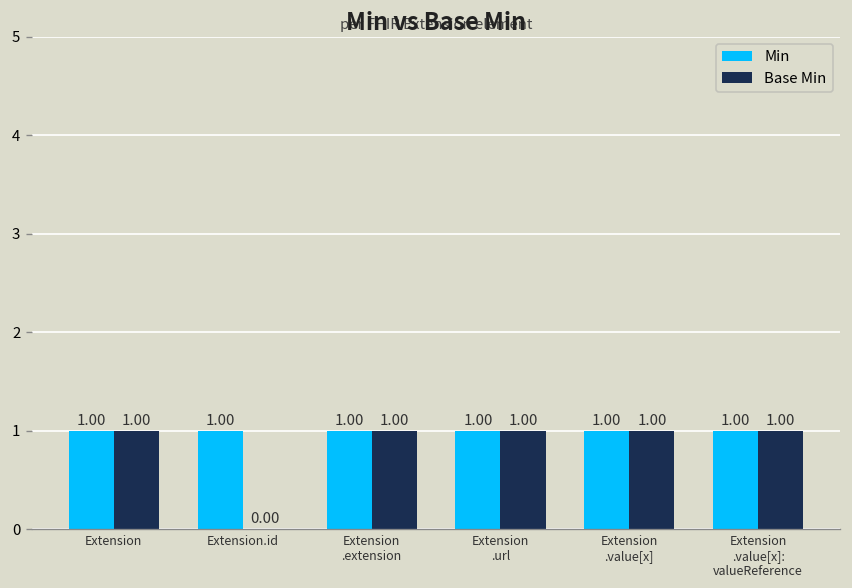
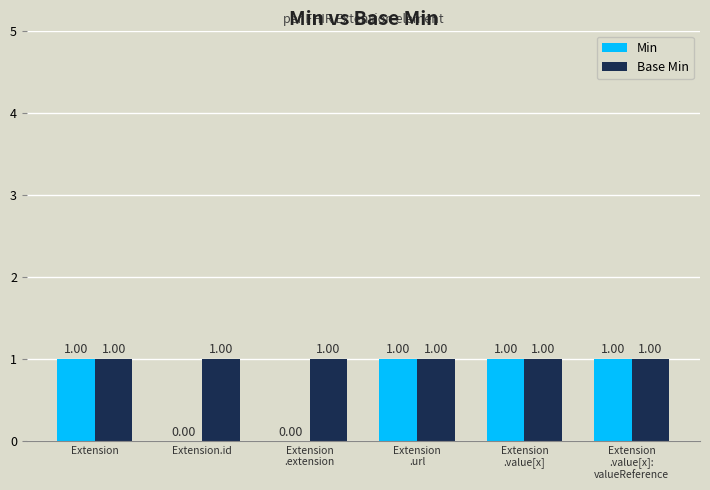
Min, Extension.id: 1.00 -> 0.00
Base Min, Extension.id: 0.00 -> 1.00
Min, Extension .extension: 1.00 -> 0.00
